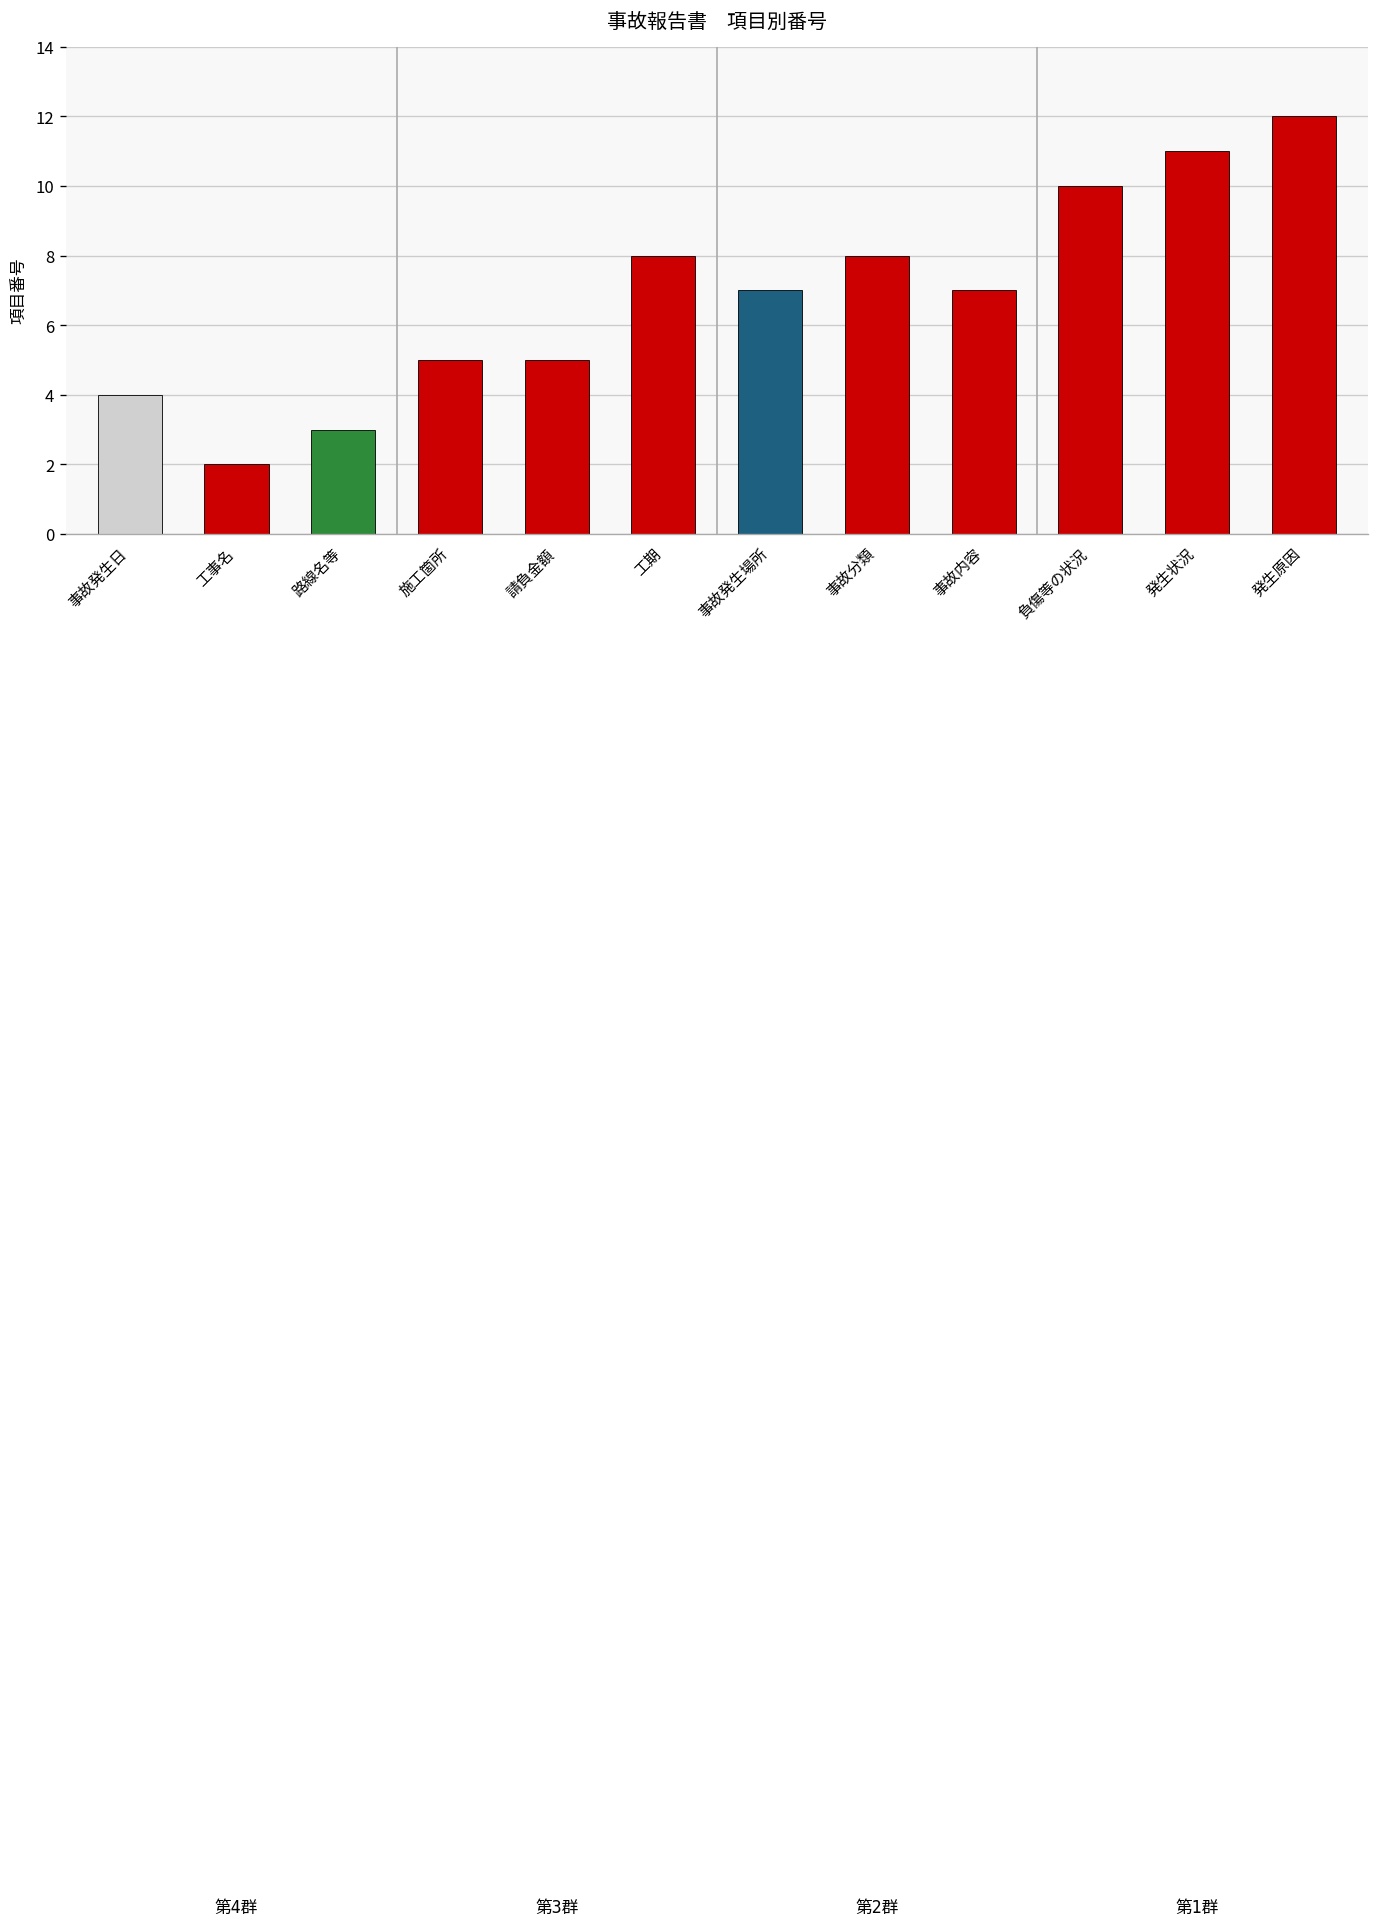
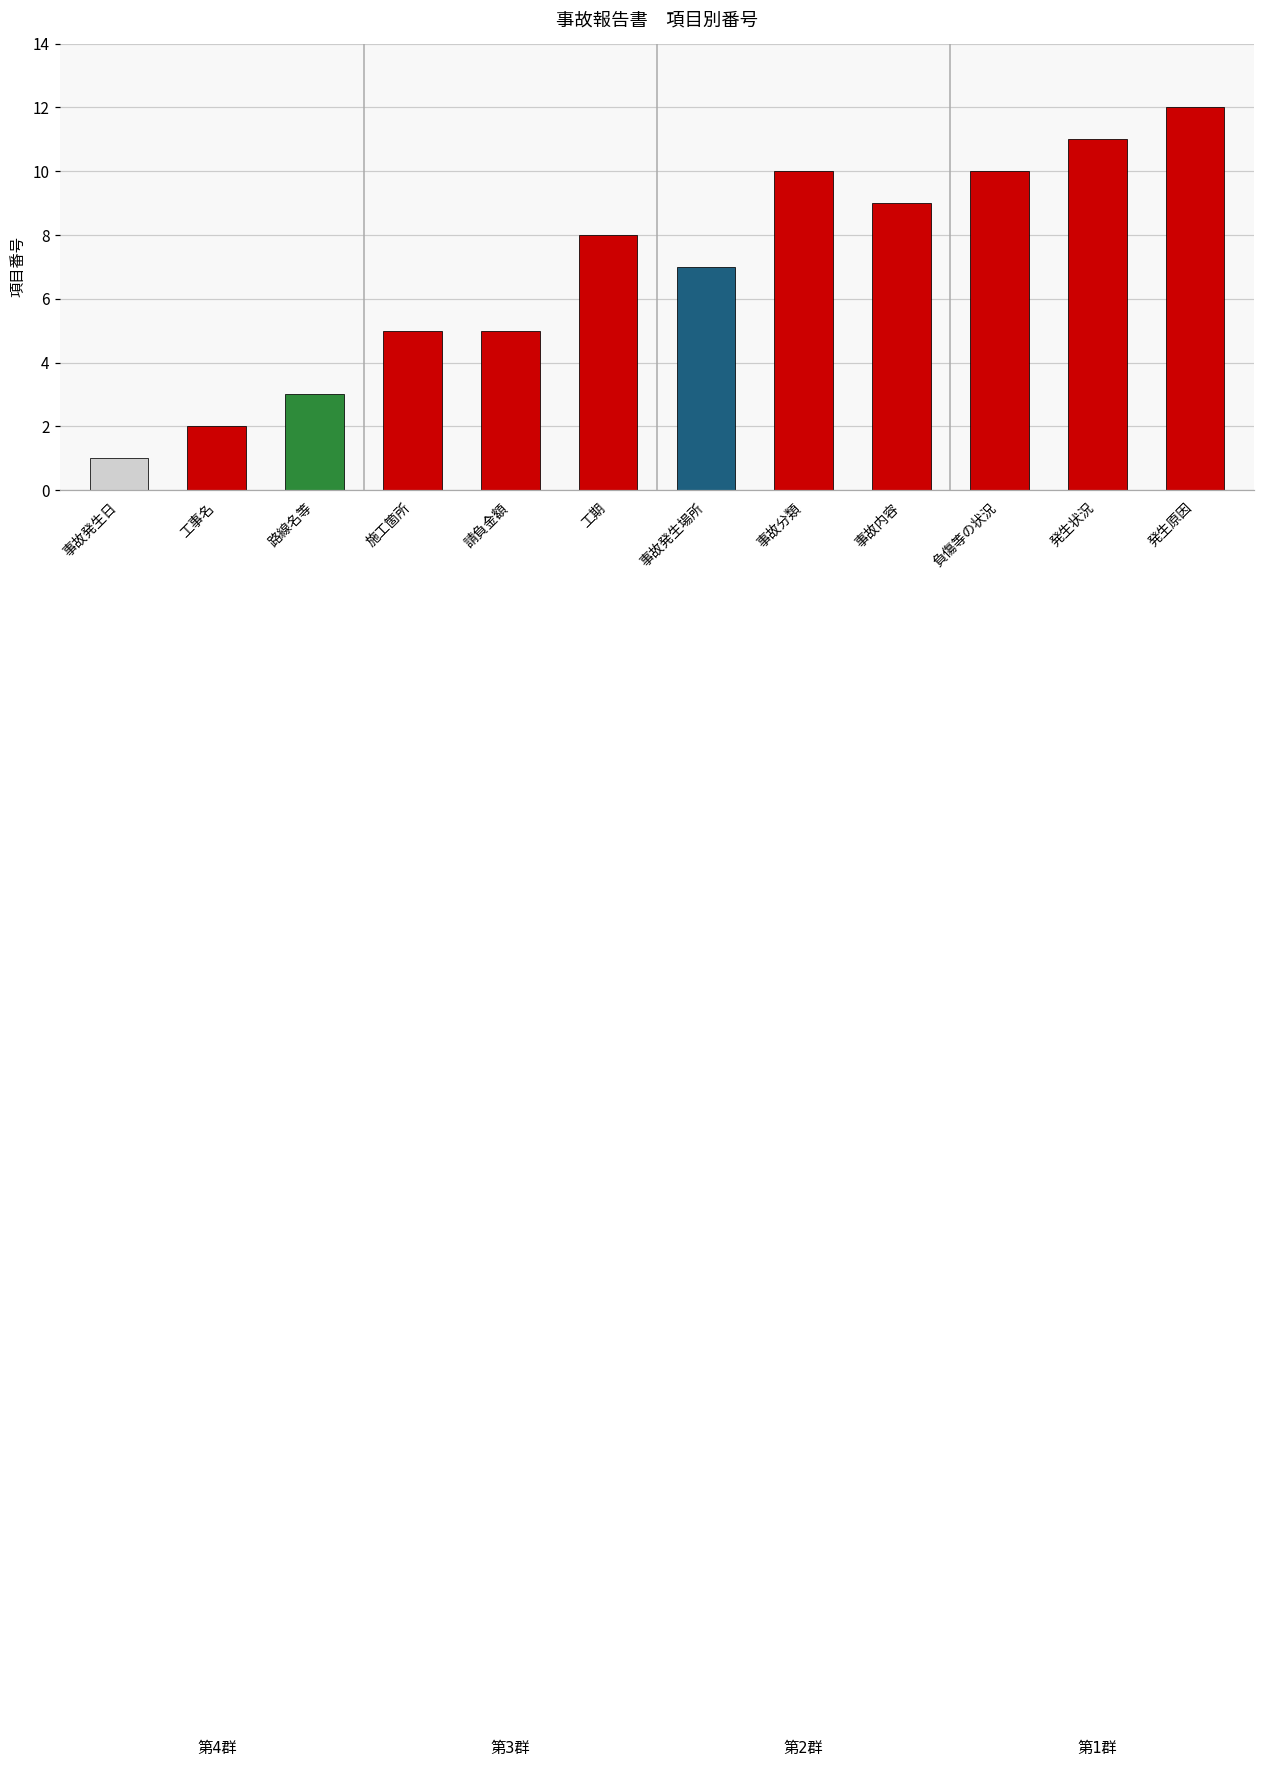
事故発生日: 4 -> 1
事故分類: 8 -> 10
事故内容: 7 -> 9
